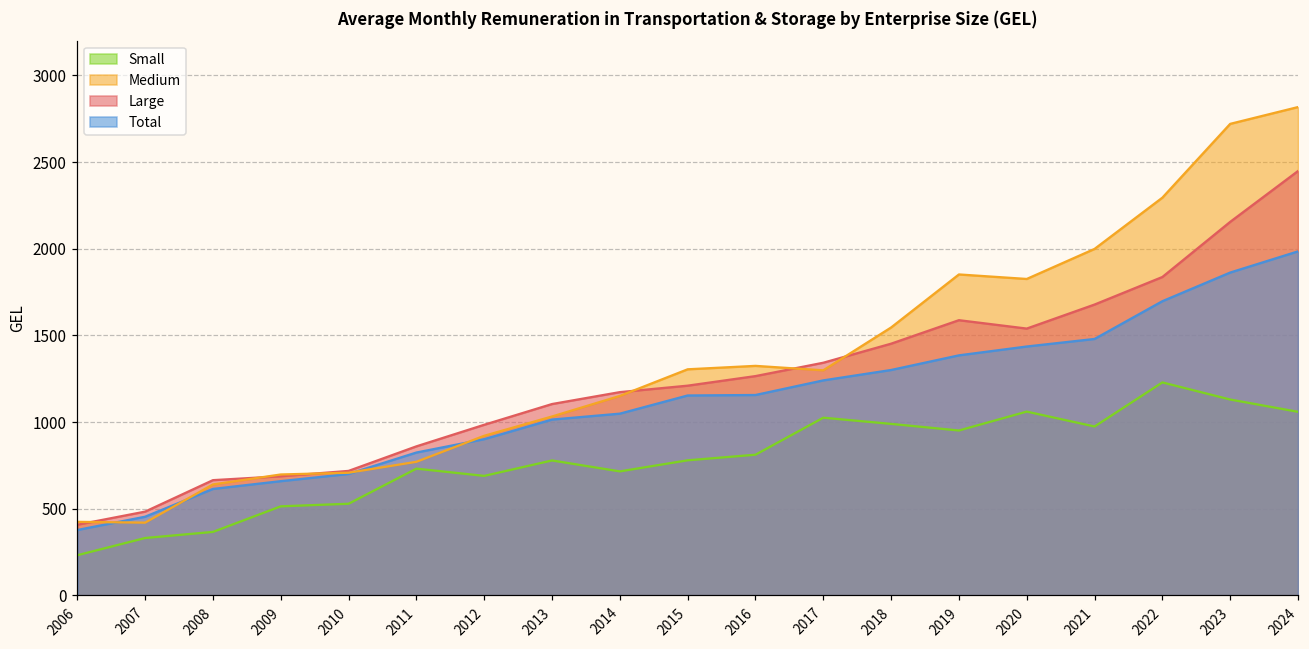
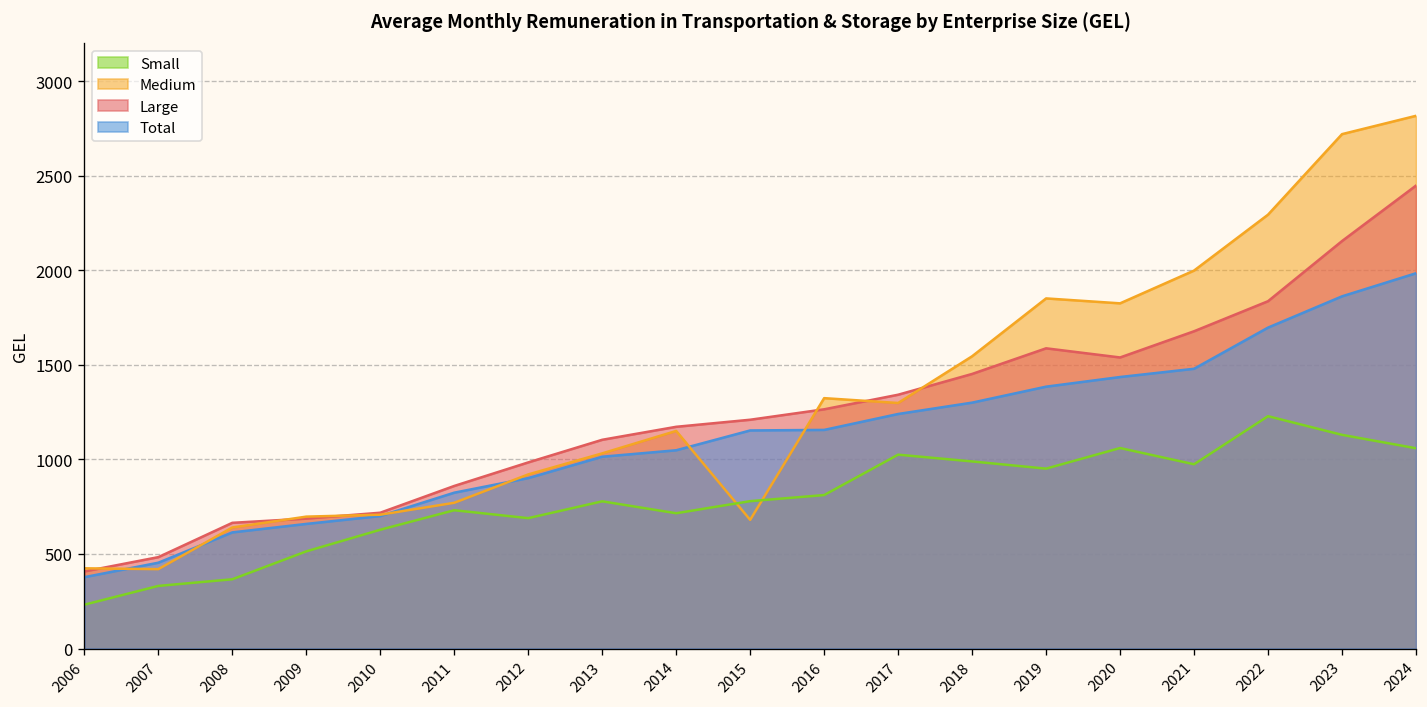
Small, 2010: 530 -> 630
Medium, 2015: 1300 -> 680
